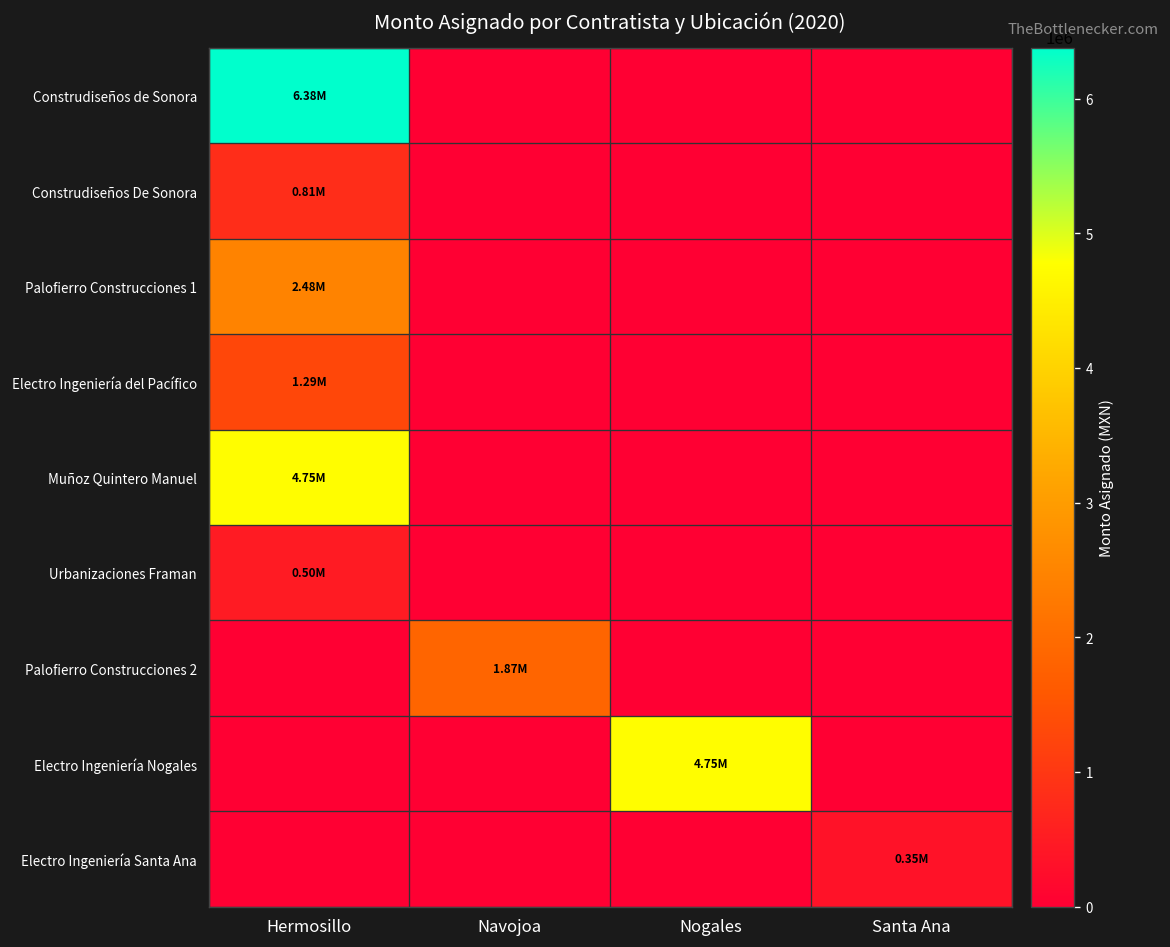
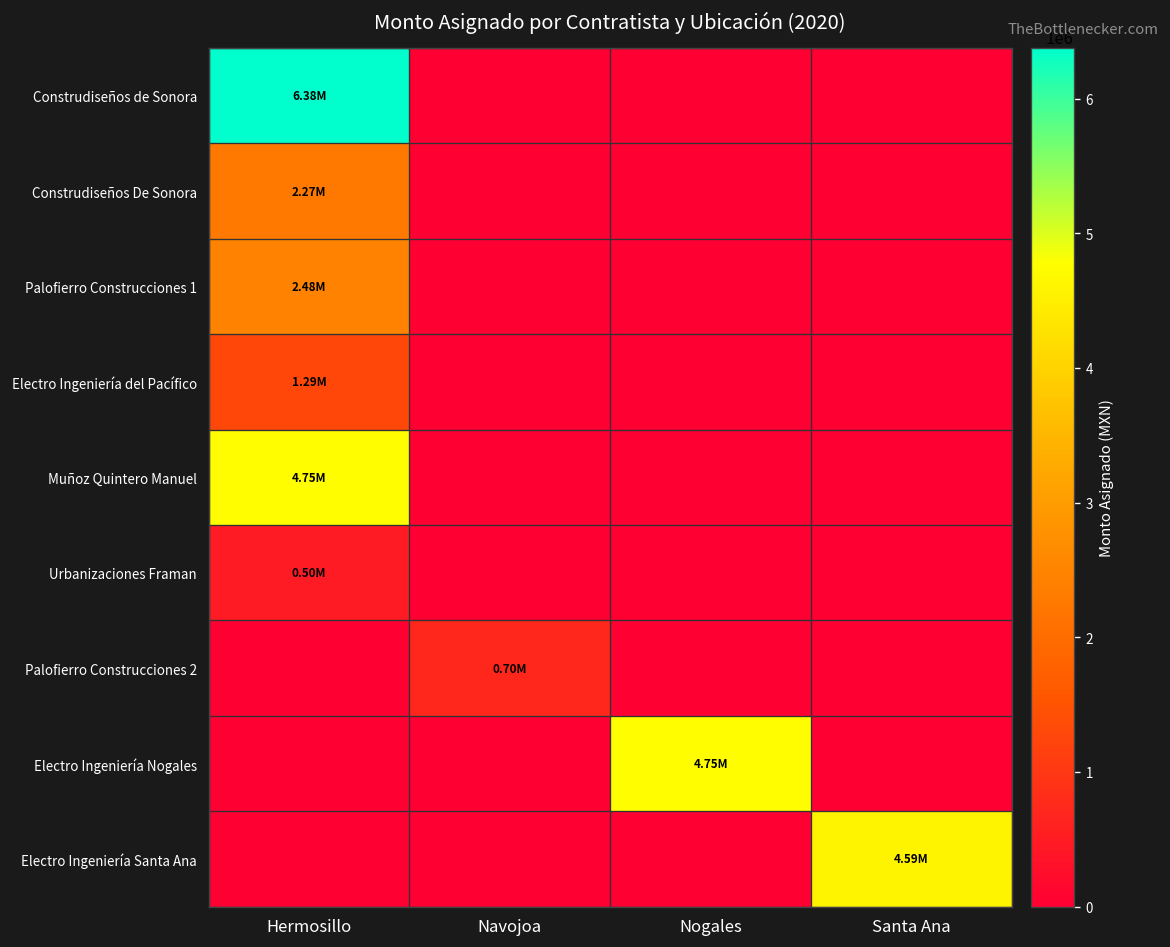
Construdiseños De Sonora, Hermosillo: 0.81M -> 2.27M
Palofierro Construcciones 2, Navojoa: 1.87M -> 0.70M
Electro Ingeniería Santa Ana, Santa Ana: 0.35M -> 4.59M
